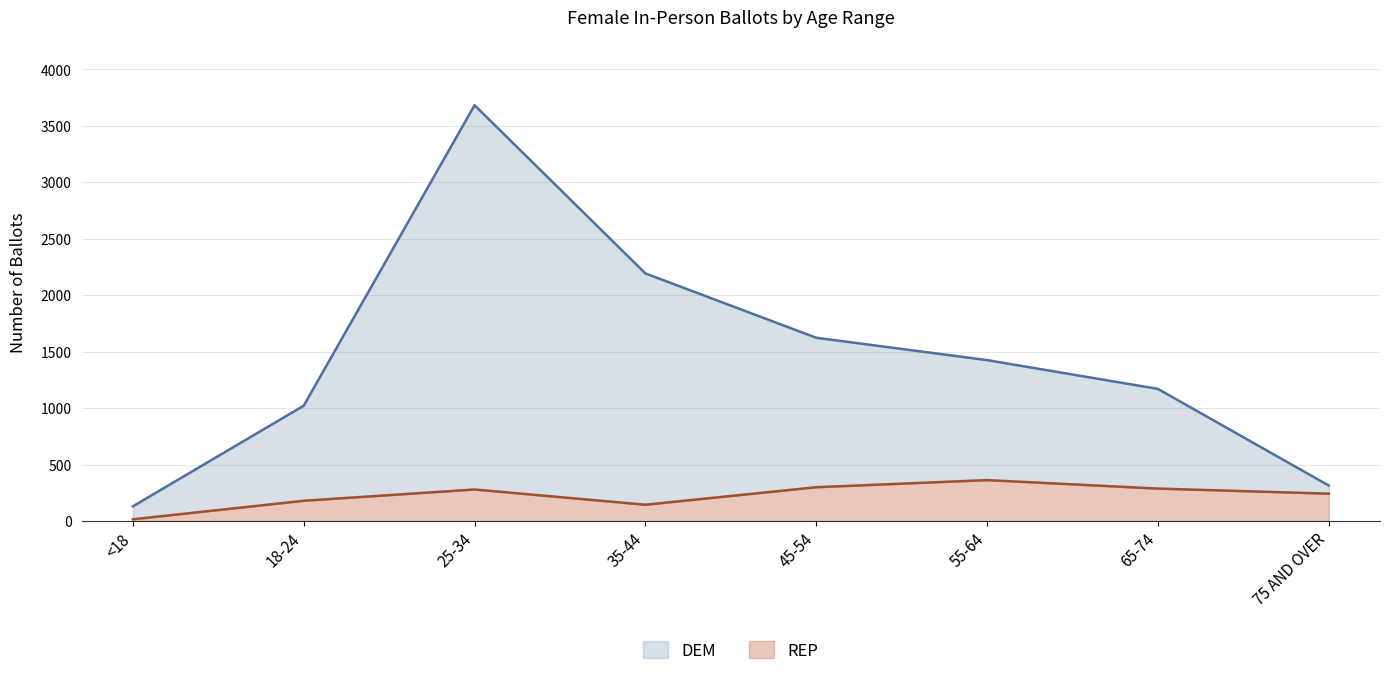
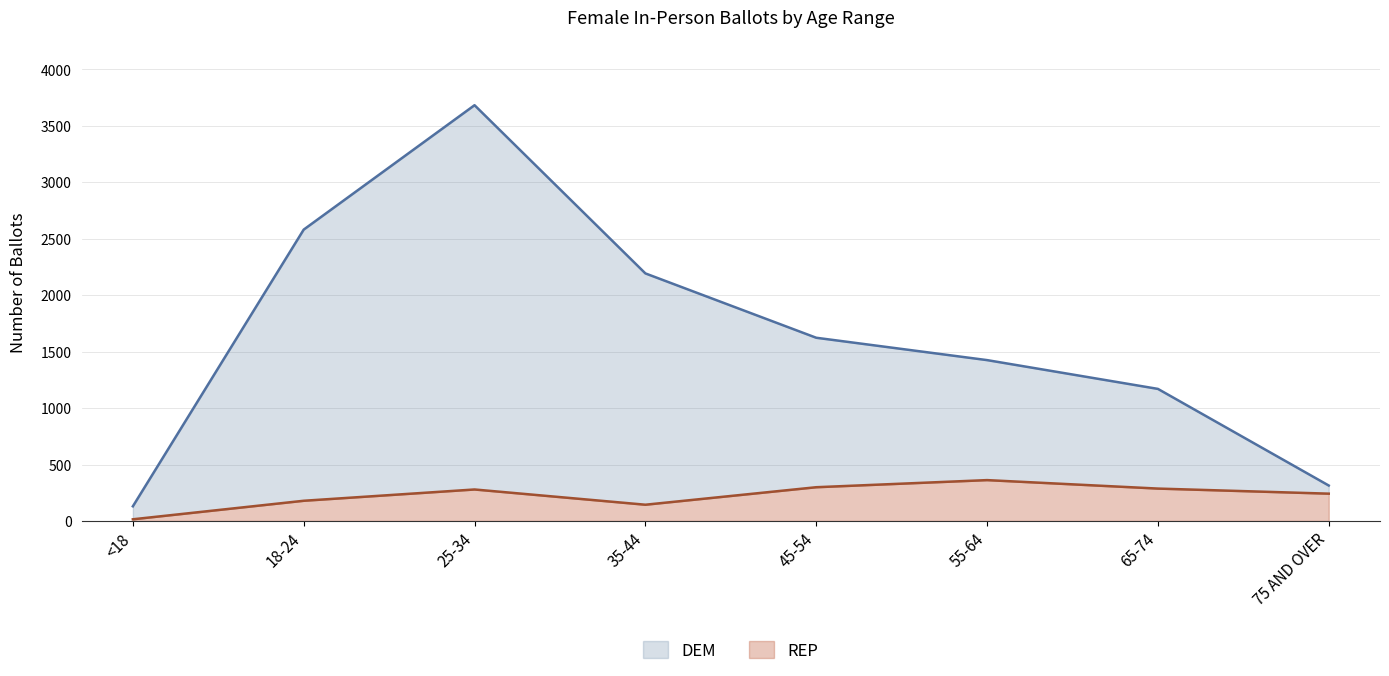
DEM, 18-24: 1020 -> 2580
